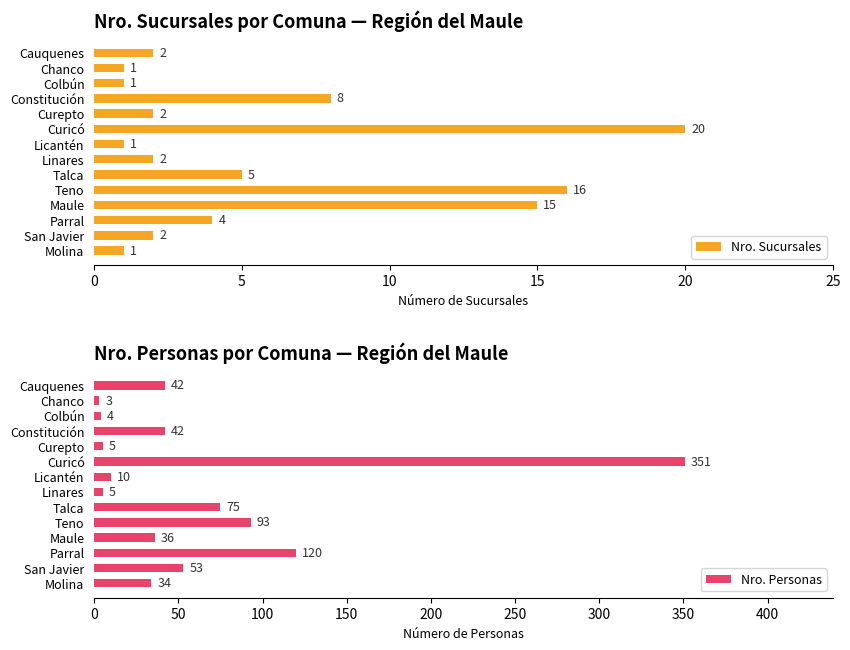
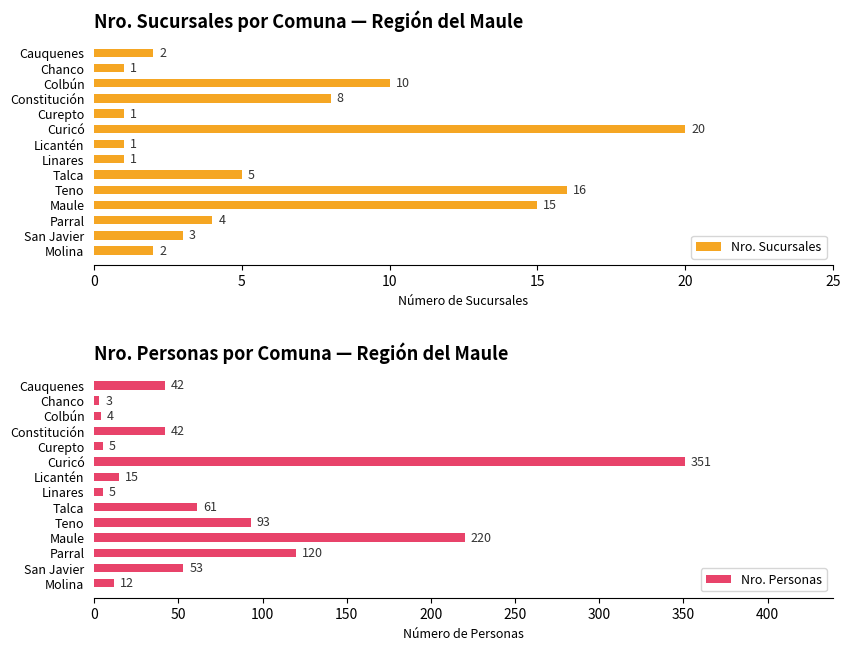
Nro. Sucursales por Comuna — Región del Maule, Colbún: 1 -> 10
Nro. Sucursales por Comuna — Región del Maule, Curepto: 2 -> 1
Nro. Sucursales por Comuna — Región del Maule, Linares: 2 -> 1
Nro. Sucursales por Comuna — Región del Maule, San Javier: 2 -> 3
Nro. Sucursales por Comuna — Región del Maule, Molina: 1 -> 2
Nro. Personas por Comuna — Región del Maule, Licantén: 10 -> 15
Nro. Personas por Comuna — Región del Maule, Talca: 75 -> 61
Nro. Personas por Comuna — Región del Maule, Maule: 36 -> 220
Nro. Personas por Comuna — Región del Maule, Molina: 34 -> 12
